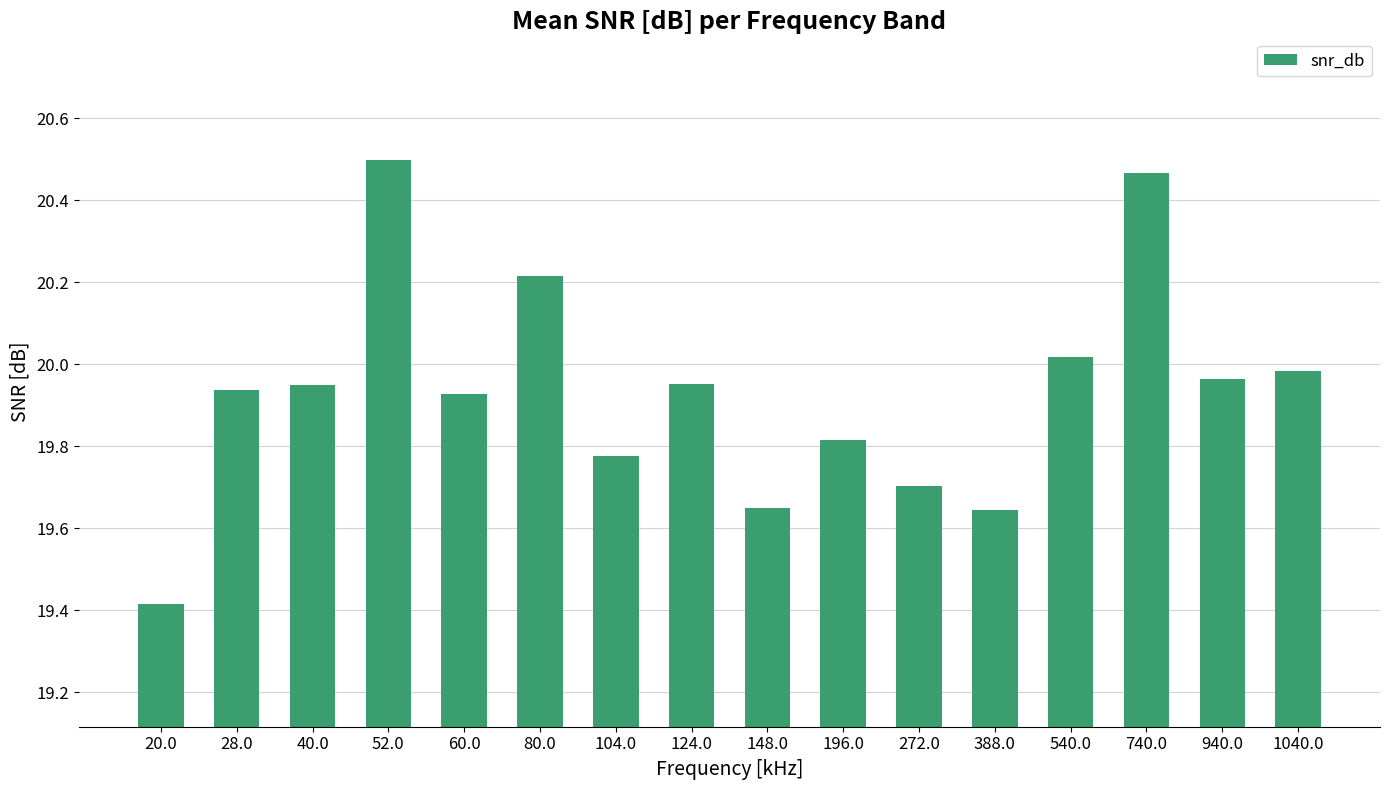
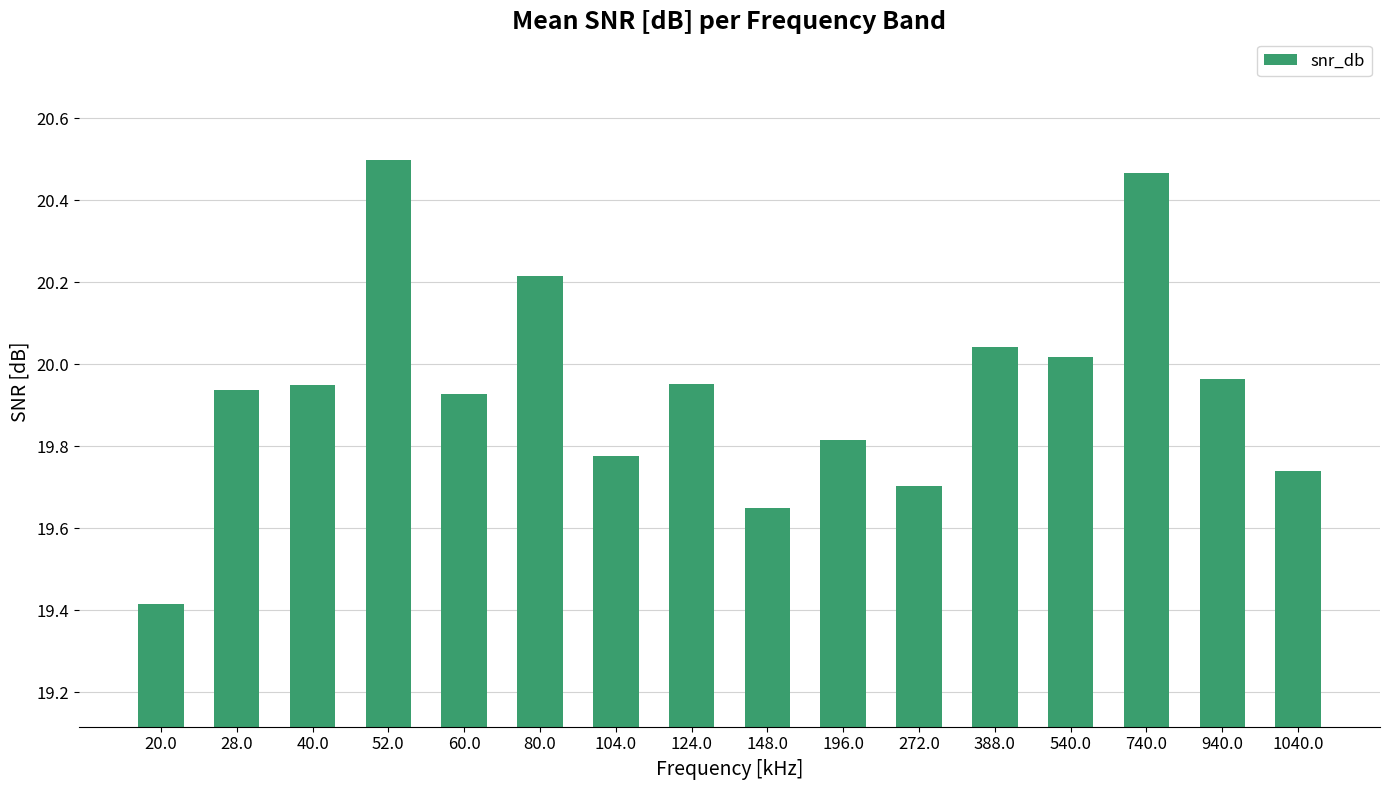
388.0: 19.64 -> 20.04
1040.0: 19.98 -> 19.74
